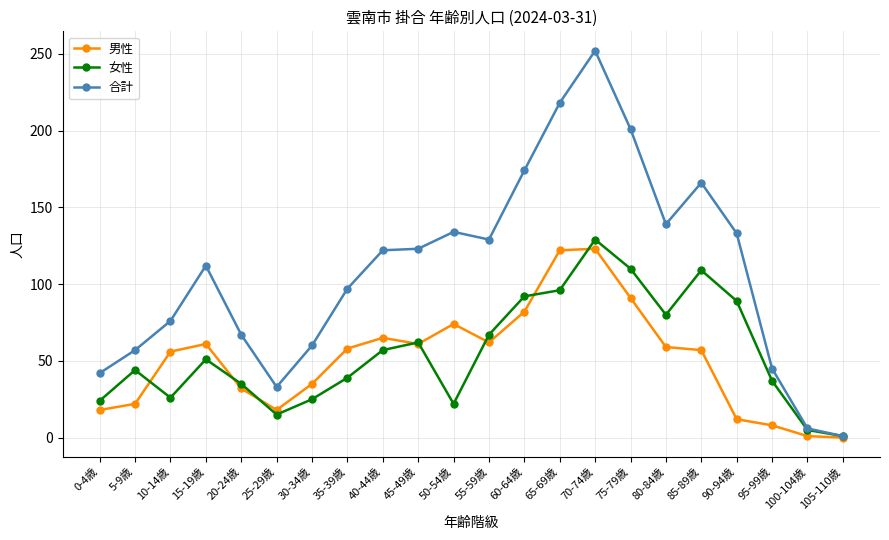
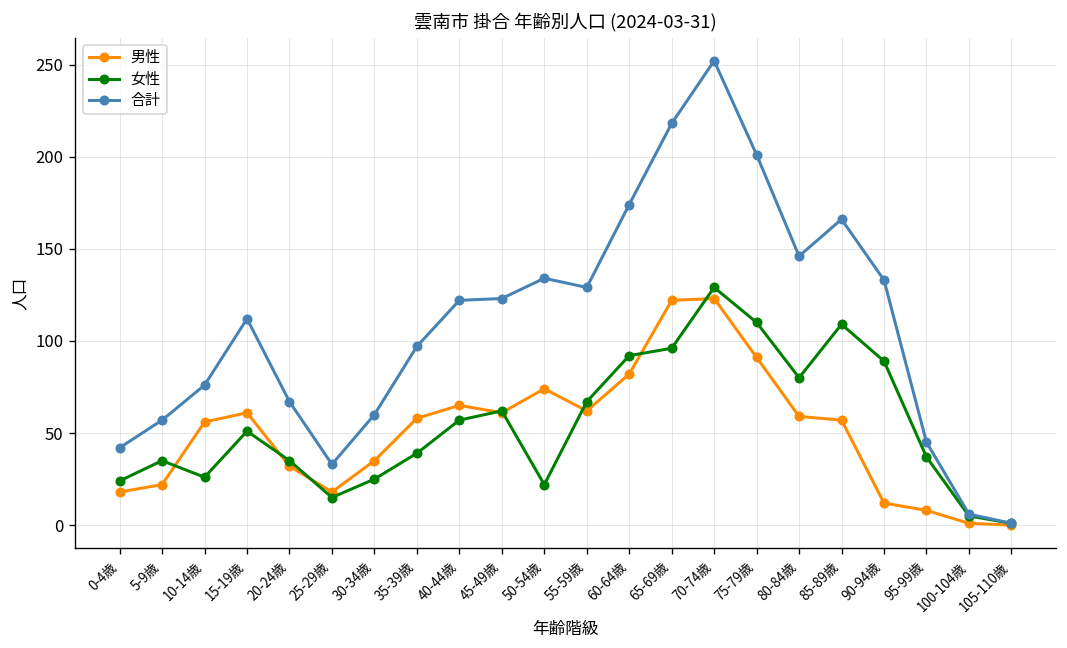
女性, 5-9歳: 44 -> 35
合計, 80-84歳: 139 -> 146
